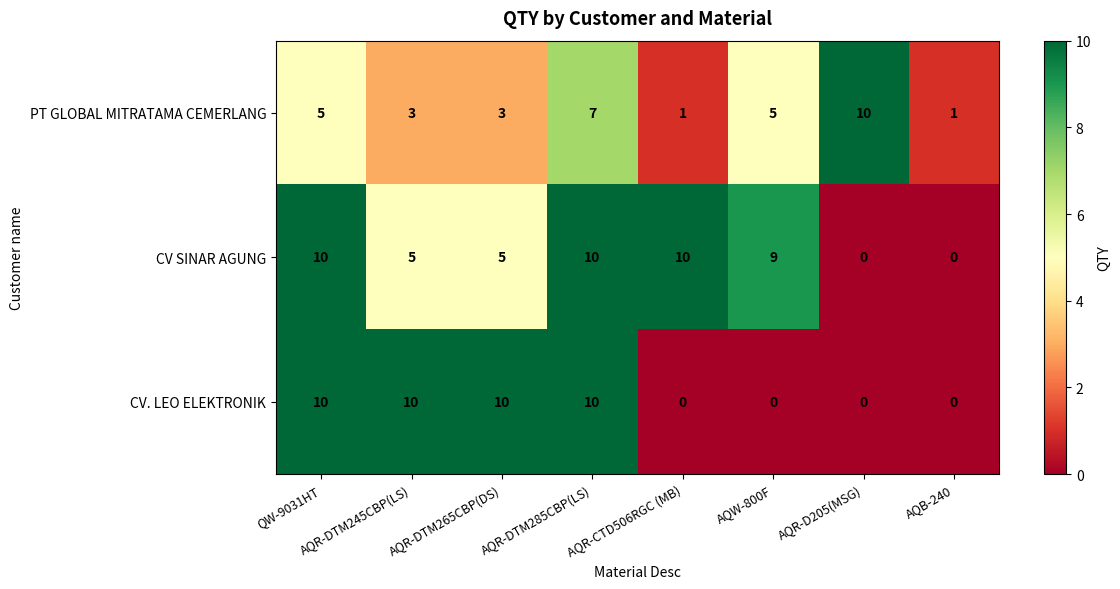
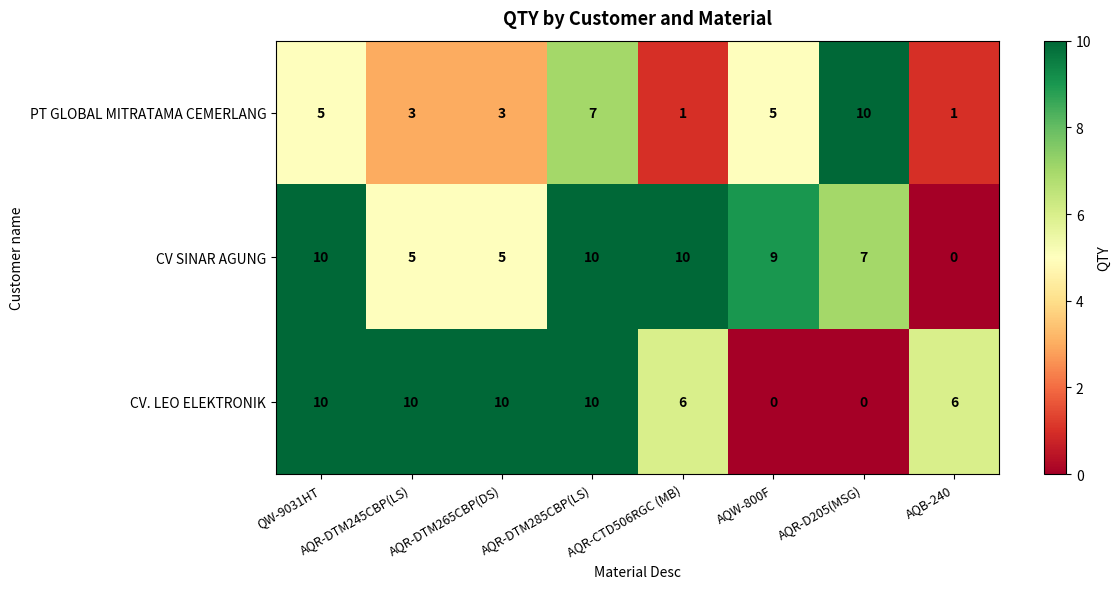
CV SINAR AGUNG, AQR-D205(MSG): 0 -> 7
CV. LEO ELEKTRONIK, AQR-CTD506RGC (MB): 0 -> 6
CV. LEO ELEKTRONIK, AQB-240: 0 -> 6
